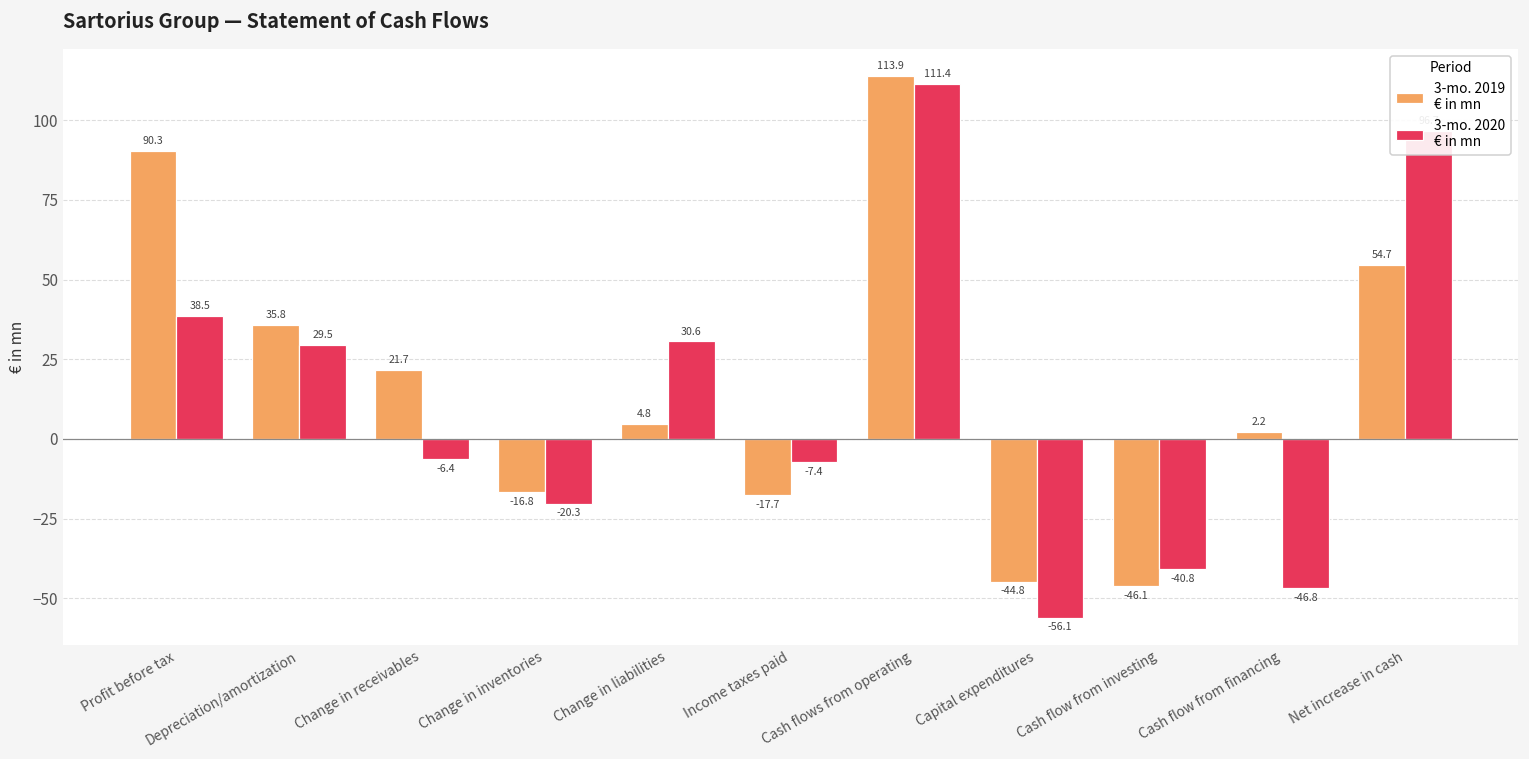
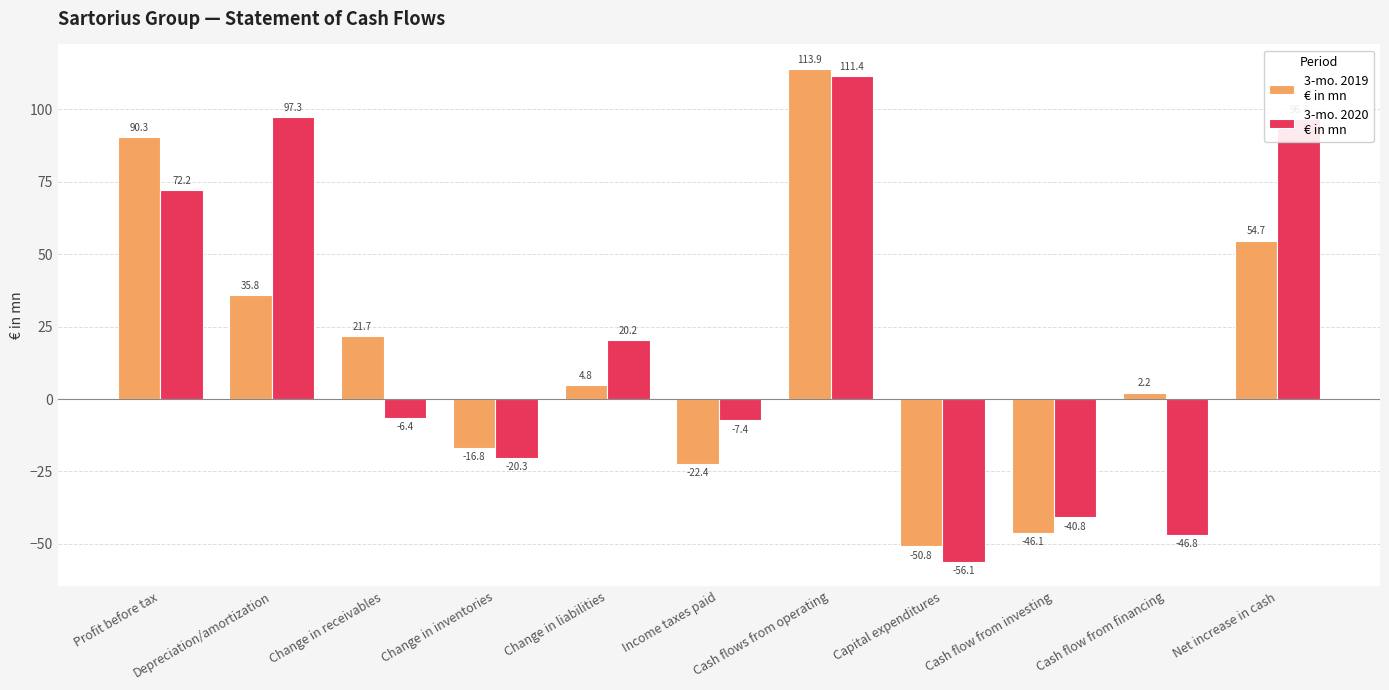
3-mo. 2020 € in mn, Profit before tax: 38.5 -> 72.2
3-mo. 2020 € in mn, Depreciation/amortization: 29.5 -> 97.3
3-mo. 2020 € in mn, Change in liabilities: 30.6 -> 20.2
3-mo. 2019 € in mn, Income taxes paid: -17.7 -> -22.4
3-mo. 2019 € in mn, Capital expenditures: -44.8 -> -50.8
